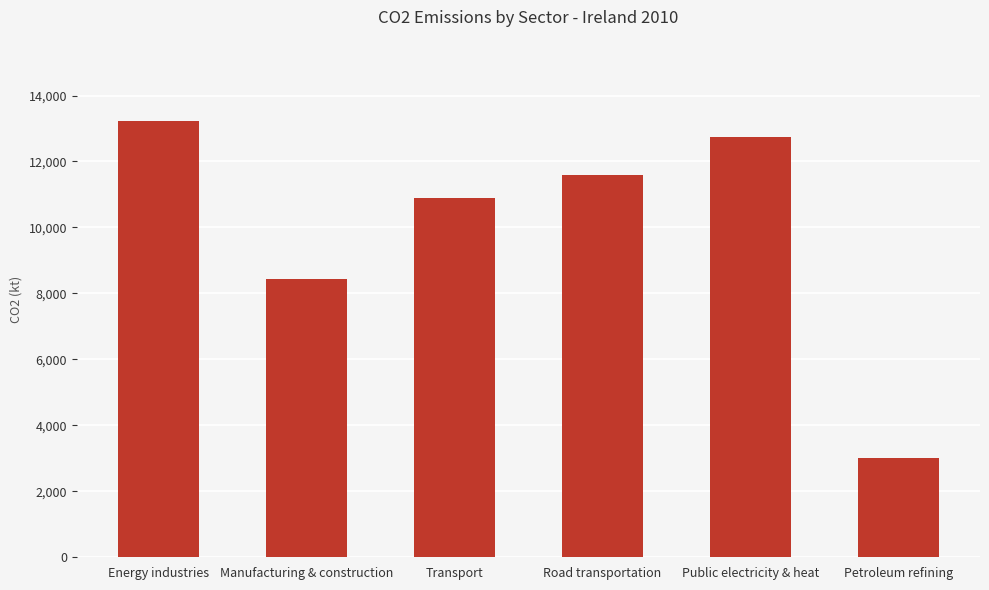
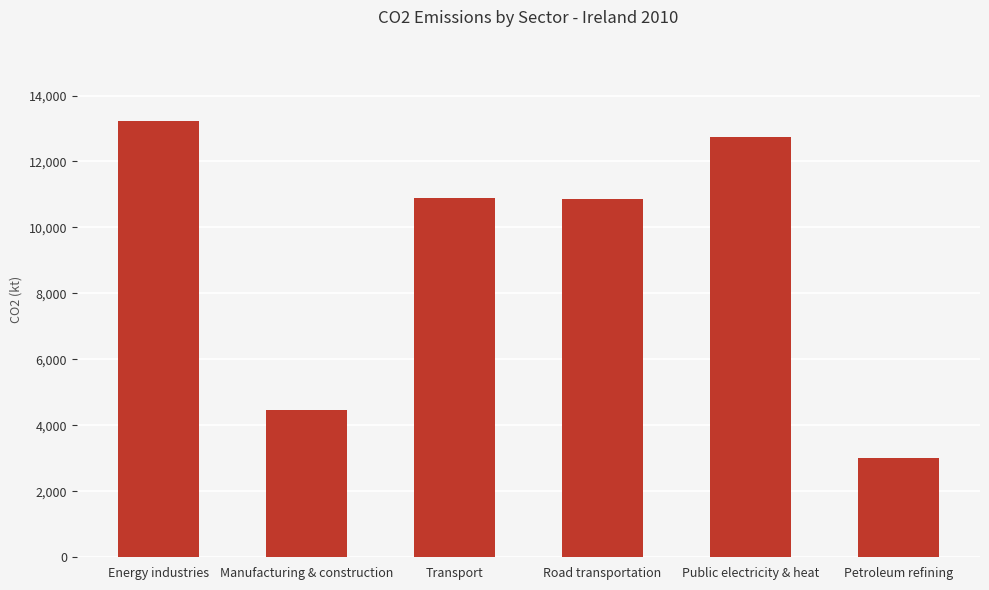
Manufacturing & construction: 8,400 -> 4,500
Road transportation: 11,600 -> 10,900
